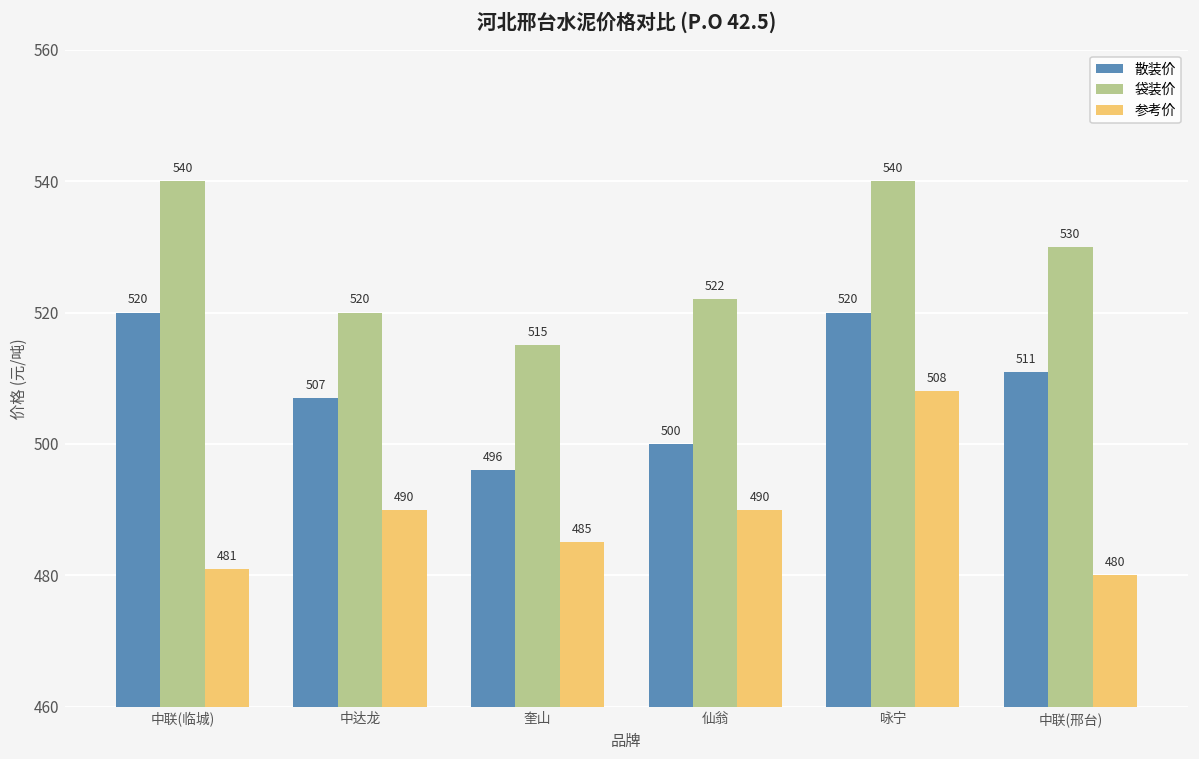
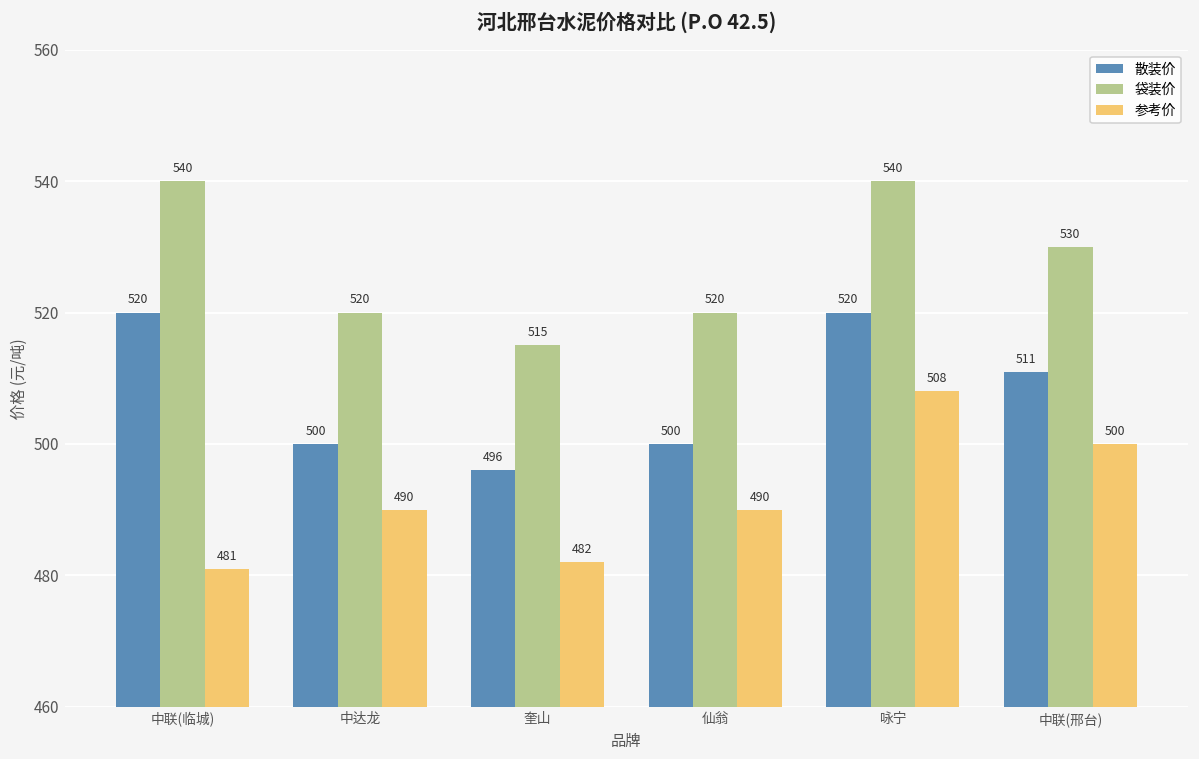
散装价, 中达龙: 507 -> 500
参考价, 奎山: 485 -> 482
袋装价, 仙翁: 522 -> 520
参考价, 中联(邢台): 480 -> 500
